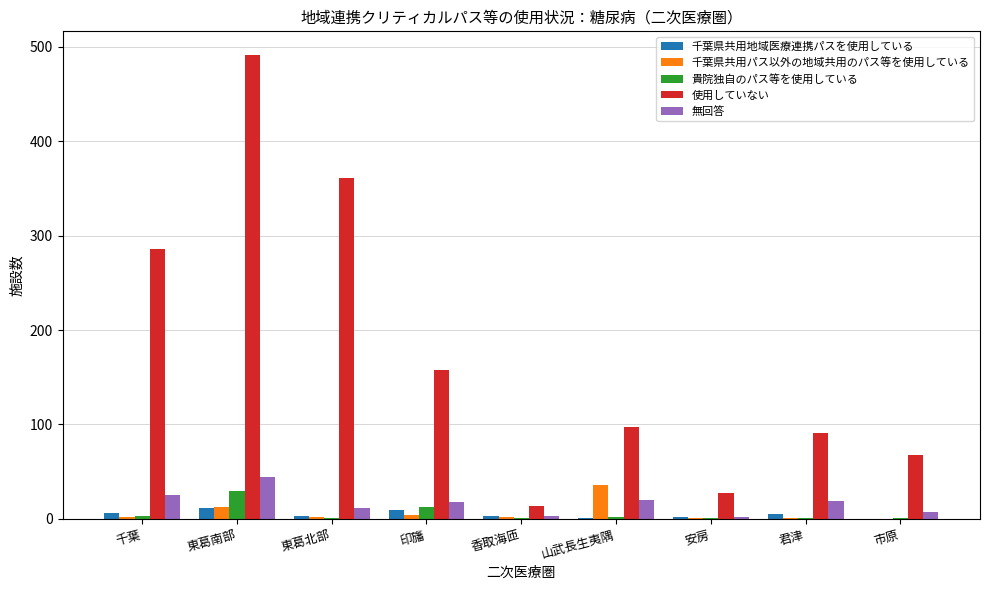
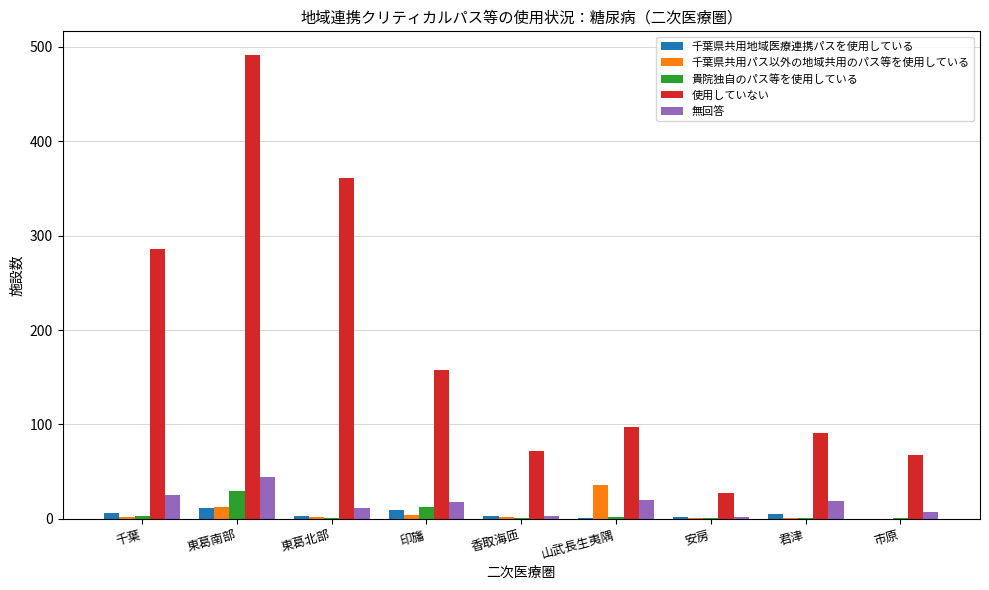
使用していない, 香取海匝: 10 -> 70
